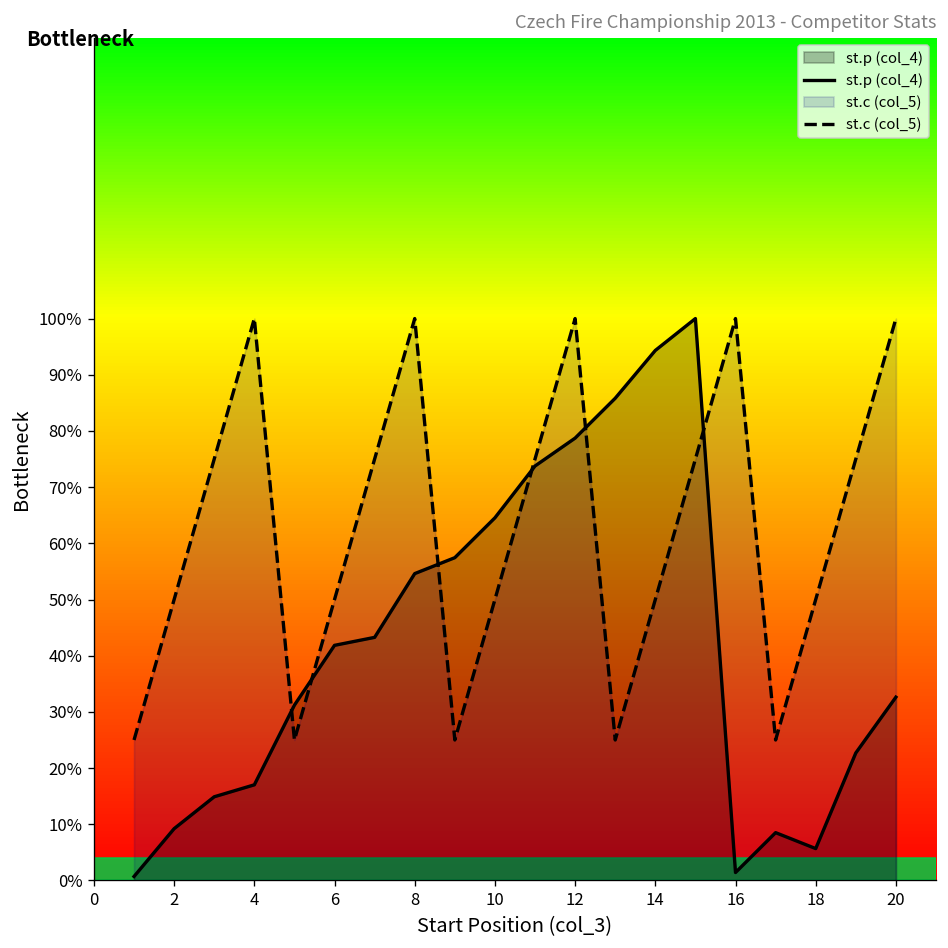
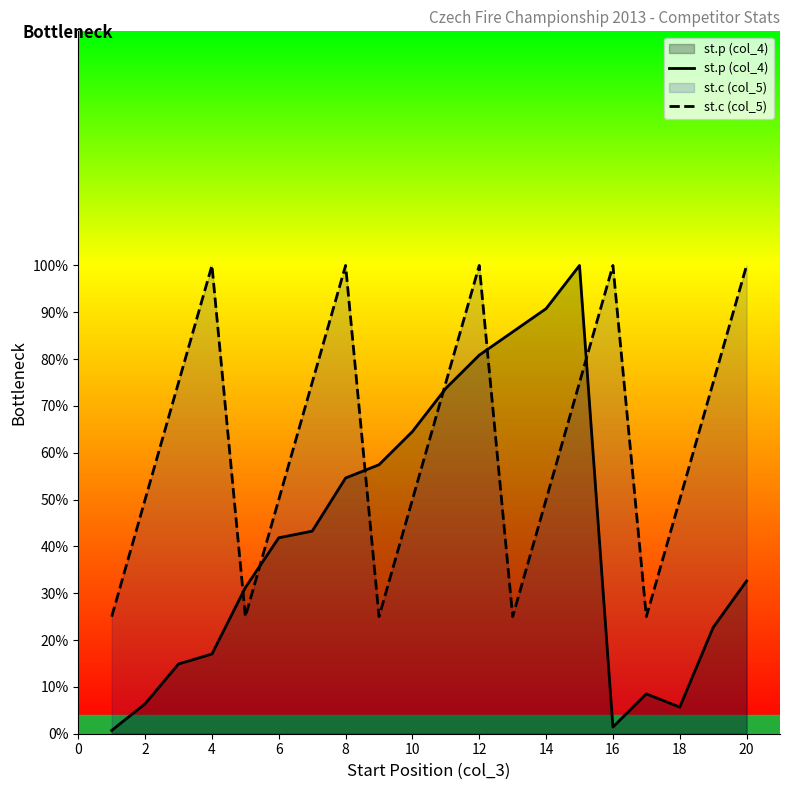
st.p (col_4), 2: 9% -> 6%
st.p (col_4), 12: 79% -> 81%
st.p (col_4), 14: 94% -> 91%
